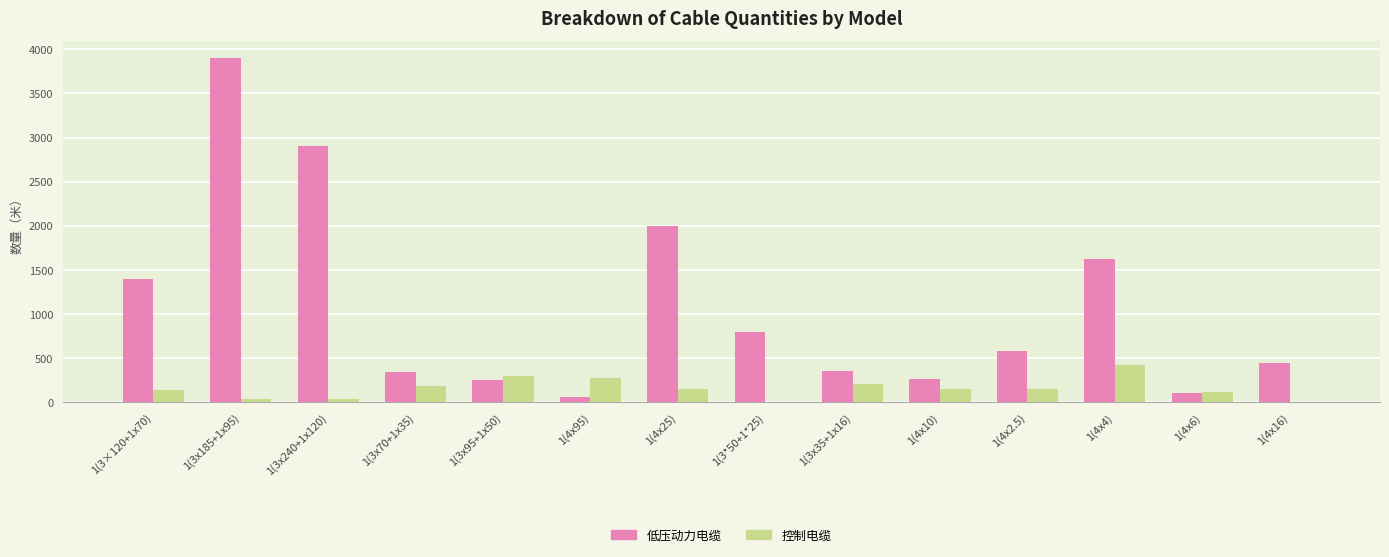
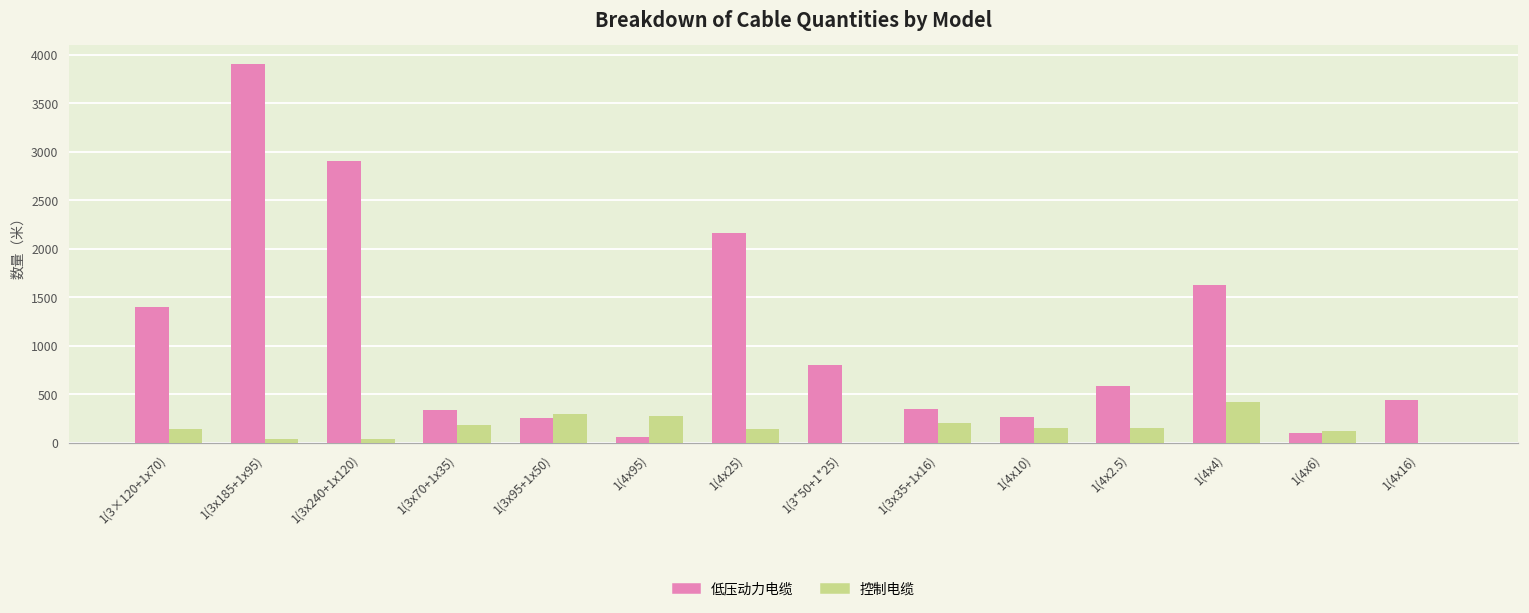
低压动力电缆, 1(4x25): 2000 -> 2200
